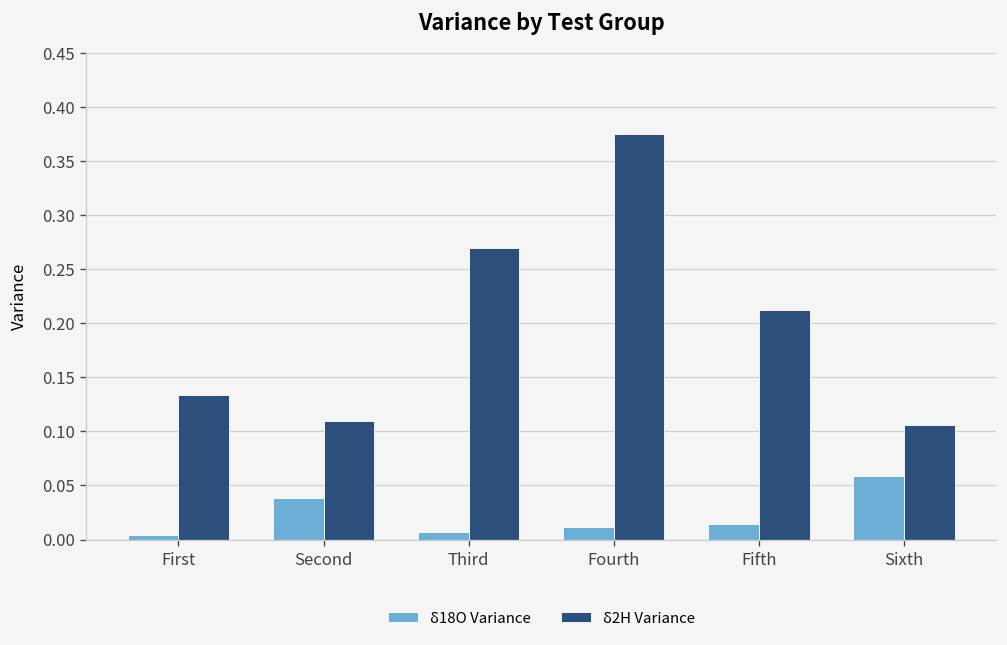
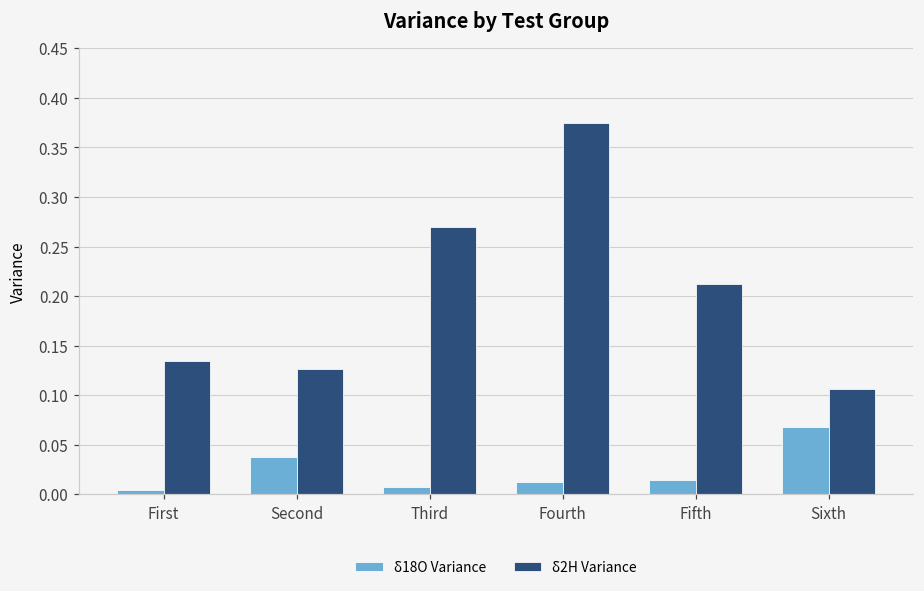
δ2H Variance, Second: 0.11 -> 0.13
δ18O Variance, Sixth: 0.06 -> 0.07
